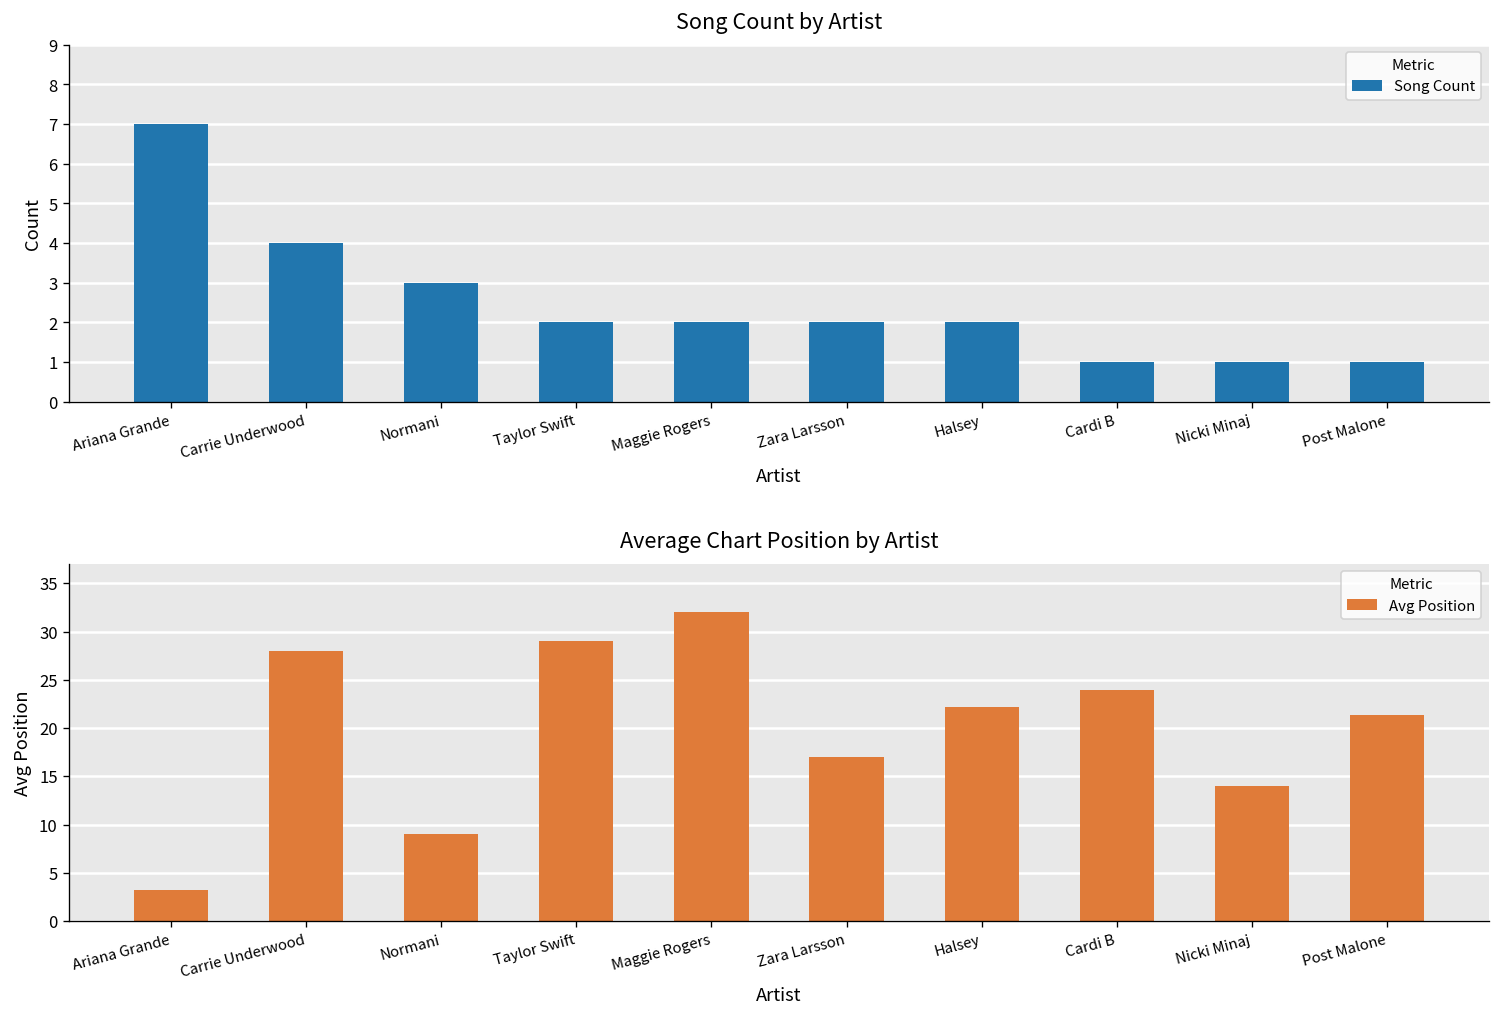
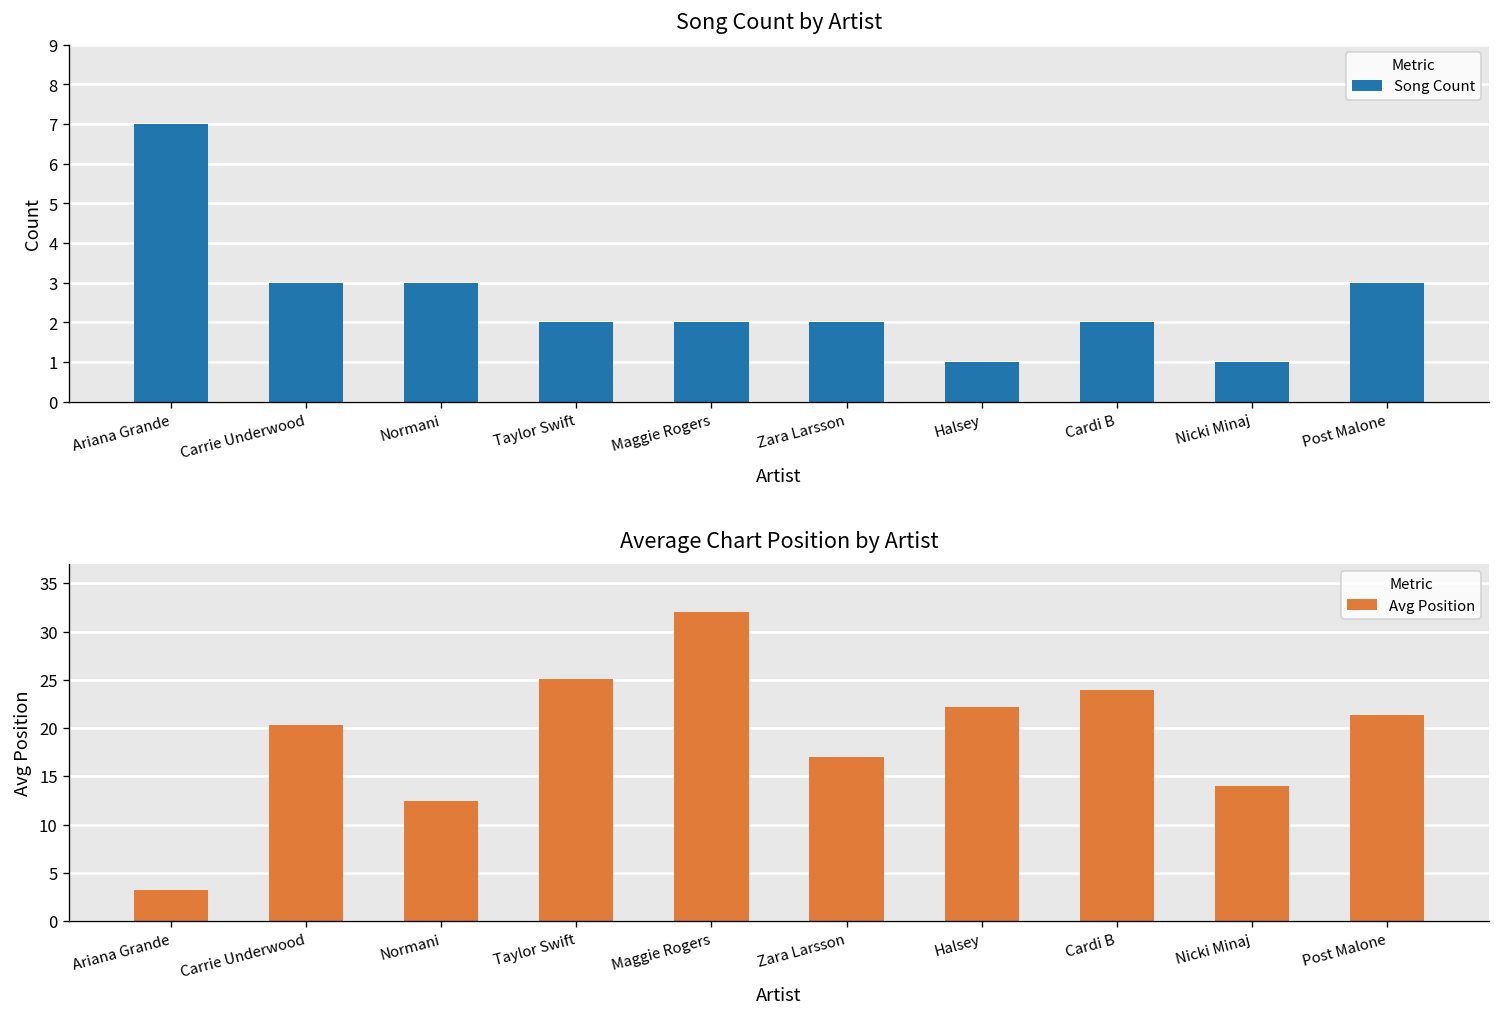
Song Count by Artist, Carrie Underwood: 4 -> 3
Song Count by Artist, Halsey: 2 -> 1
Song Count by Artist, Cardi B: 1 -> 2
Song Count by Artist, Post Malone: 1 -> 3
Average Chart Position by Artist, Carrie Underwood: 28 -> 20
Average Chart Position by Artist, Normani: 9 -> 12
Average Chart Position by Artist, Taylor Swift: 29 -> 25
